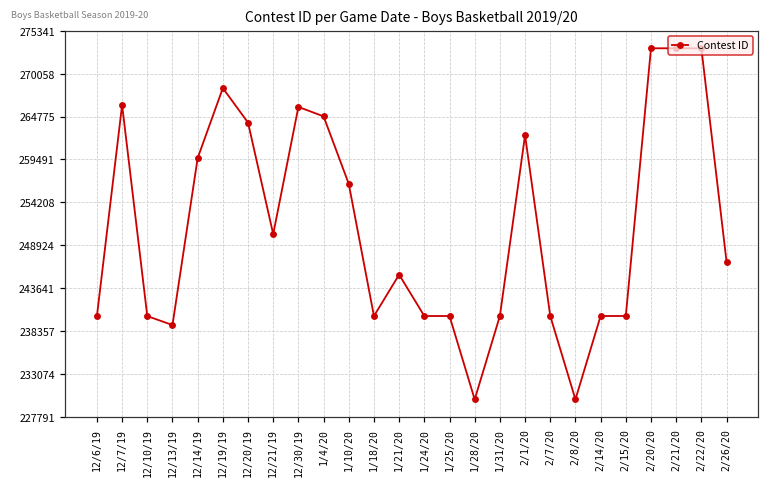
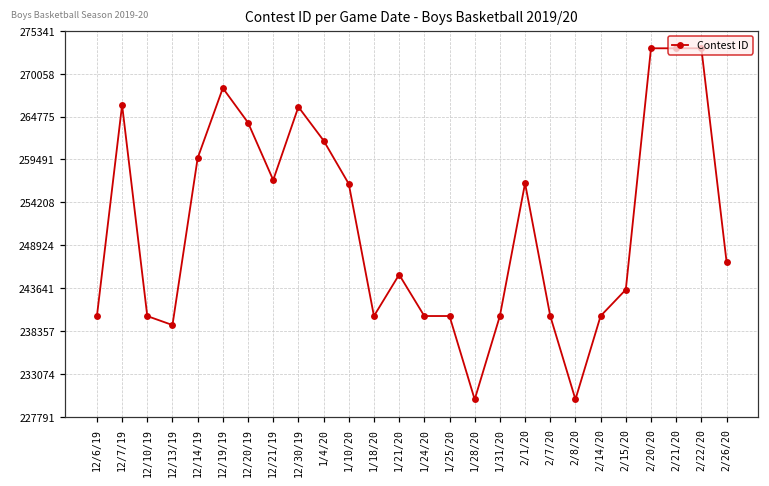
12/21/19: 250000 -> 257000
1/4/20: 265000 -> 262000
2/1/20: 262000 -> 257000
2/15/20: 240000 -> 243000
